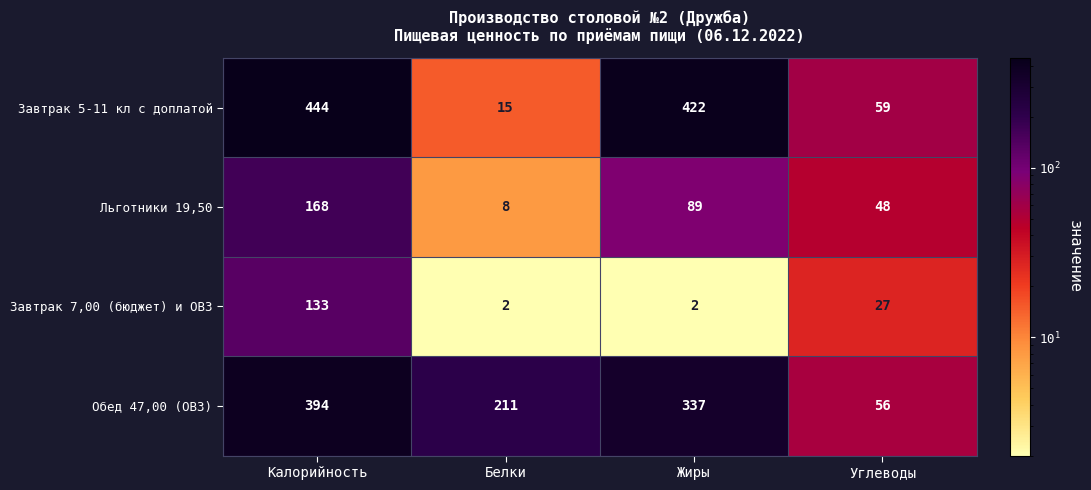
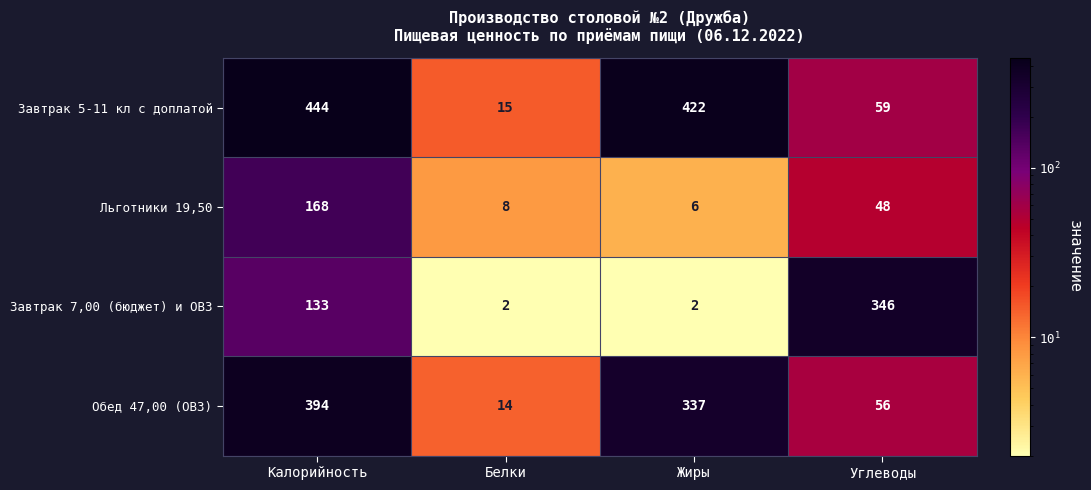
Льготники 19,50, Жиры: 89 -> 6
Завтрак 7,00 (бюджет) и ОВЗ, Углеводы: 27 -> 346
Обед 47,00 (ОВЗ), Белки: 211 -> 14
